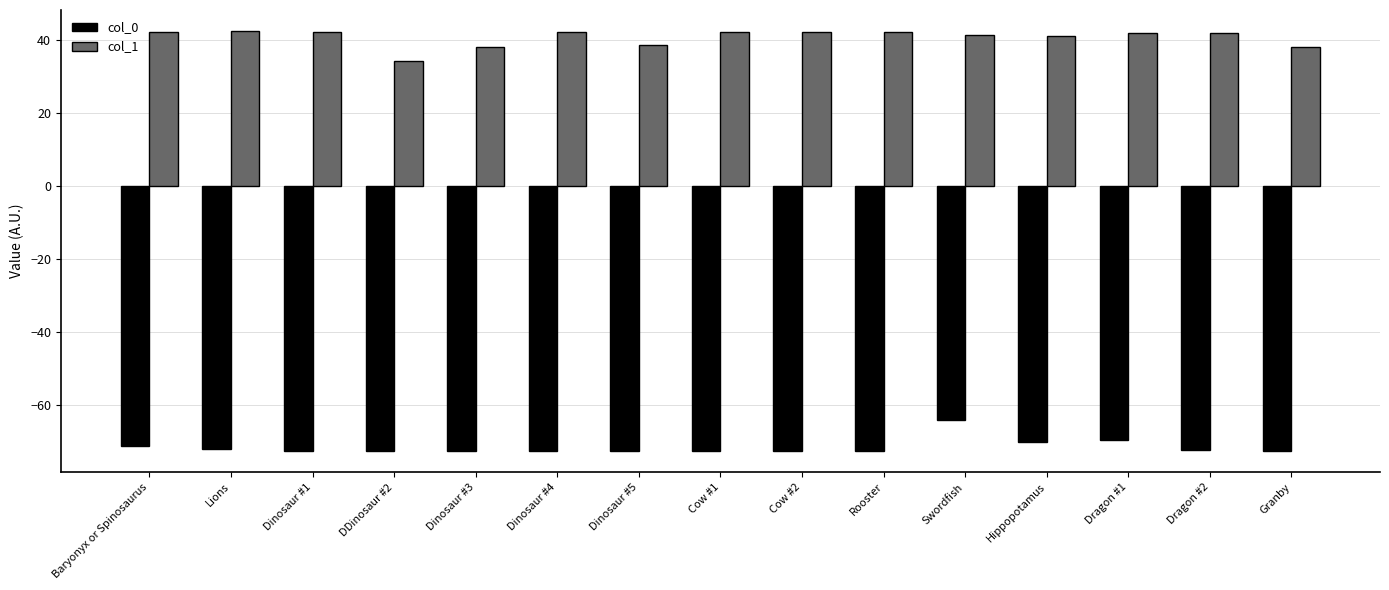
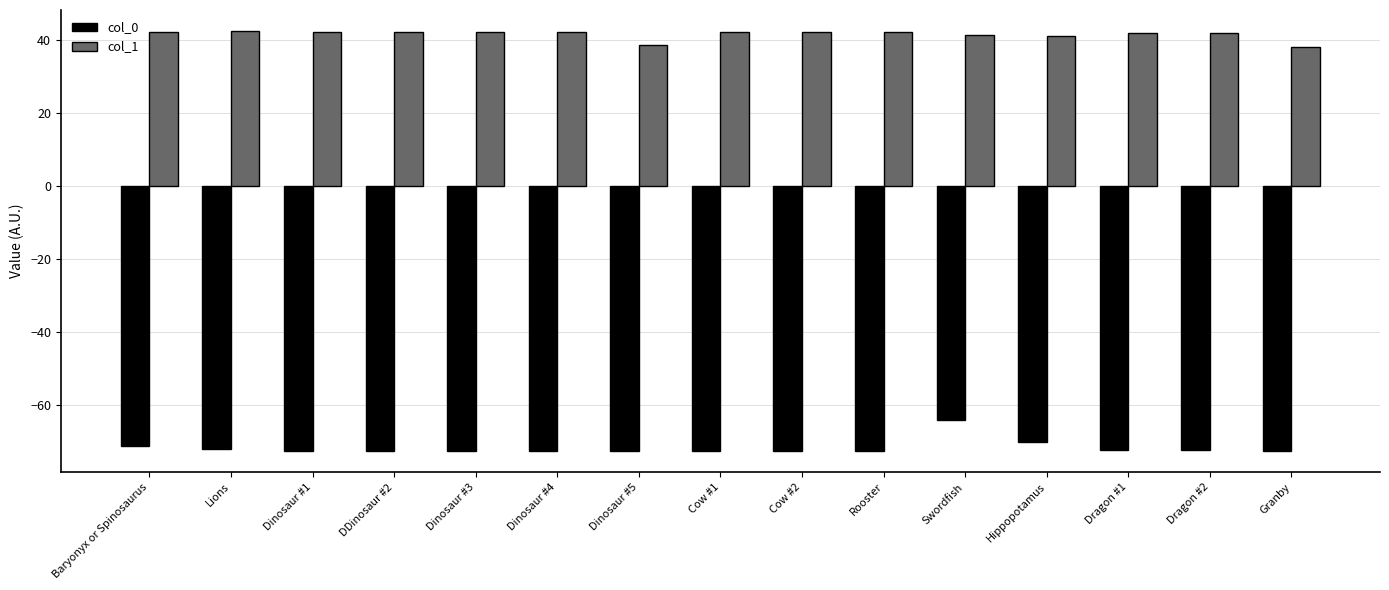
col_1, DDinosaur #2: 34 -> 42
col_1, Dinosaur #3: 38 -> 42
col_0, Dragon #1: -69 -> -72
